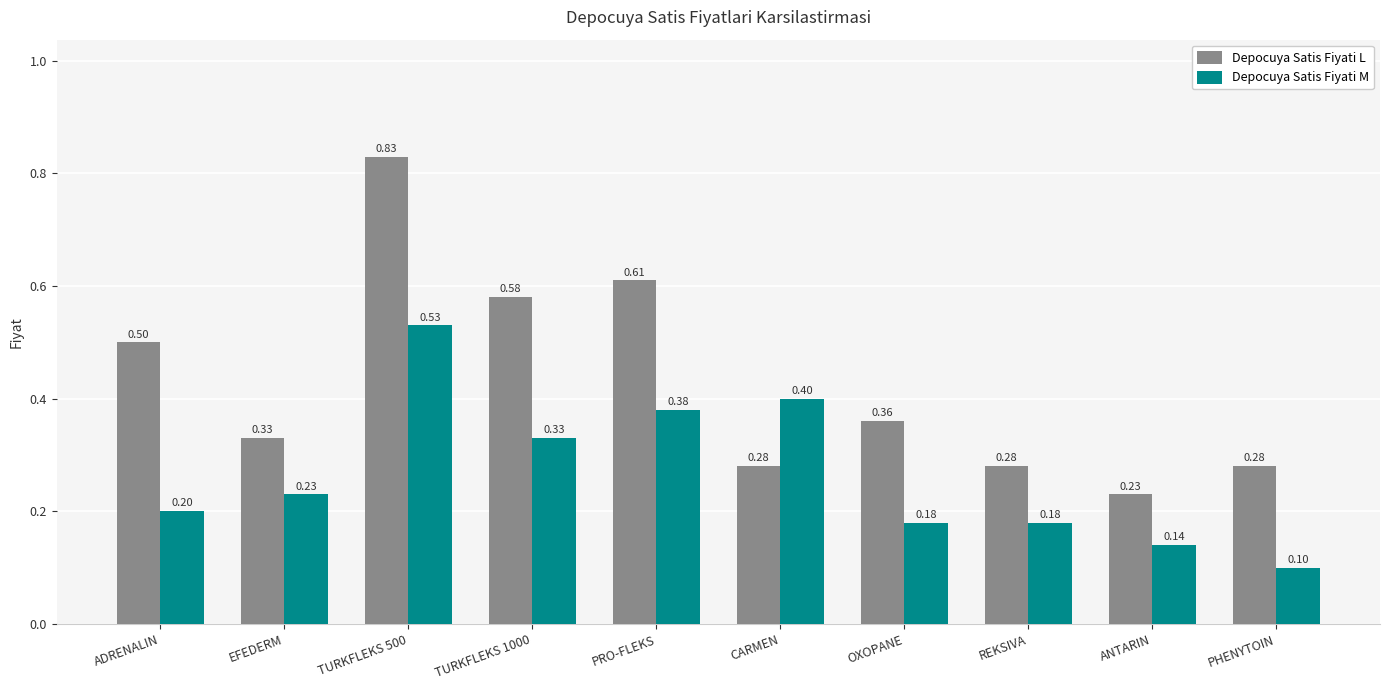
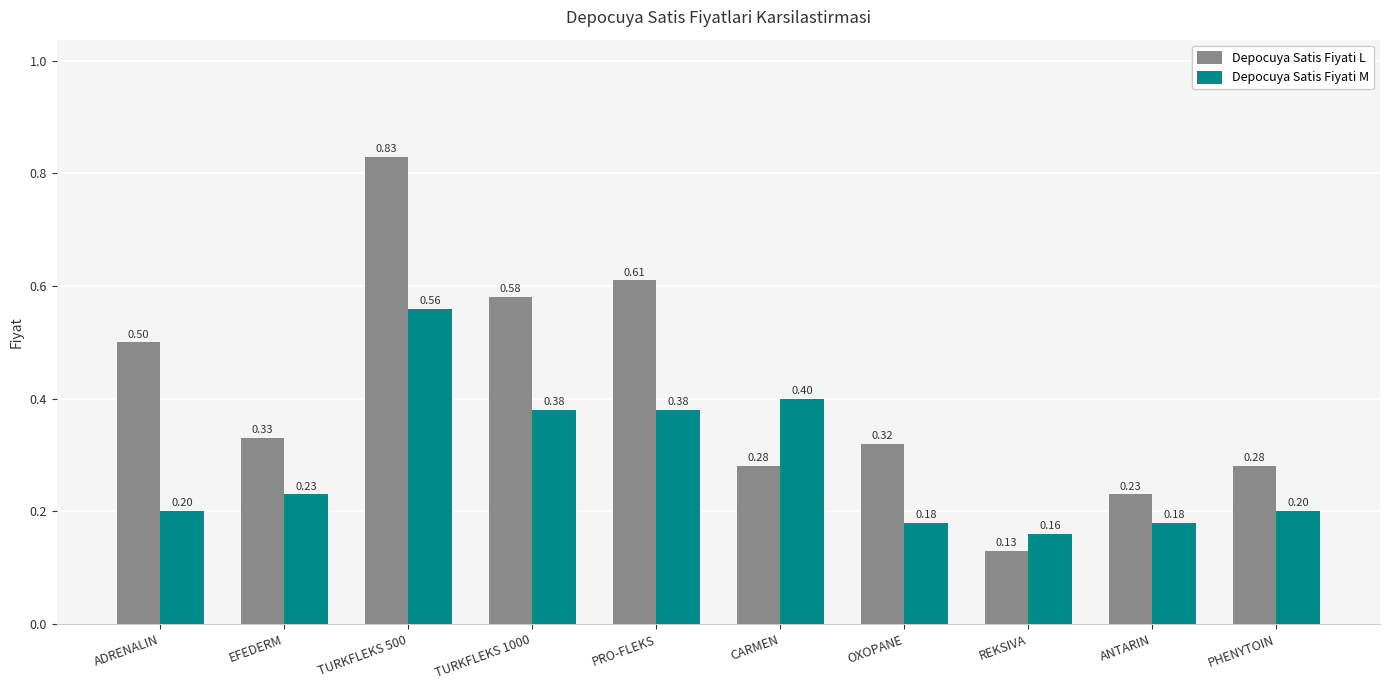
Depocuya Satis Fiyati M, TURKFLEKS 500: 0.53 -> 0.56
Depocuya Satis Fiyati M, TURKFLEKS 1000: 0.33 -> 0.38
Depocuya Satis Fiyati L, OXOPANE: 0.36 -> 0.32
Depocuya Satis Fiyati L, REKSIVA: 0.28 -> 0.13
Depocuya Satis Fiyati M, REKSIVA: 0.18 -> 0.16
Depocuya Satis Fiyati M, ANTARIN: 0.14 -> 0.18
Depocuya Satis Fiyati M, PHENYTOIN: 0.10 -> 0.20
